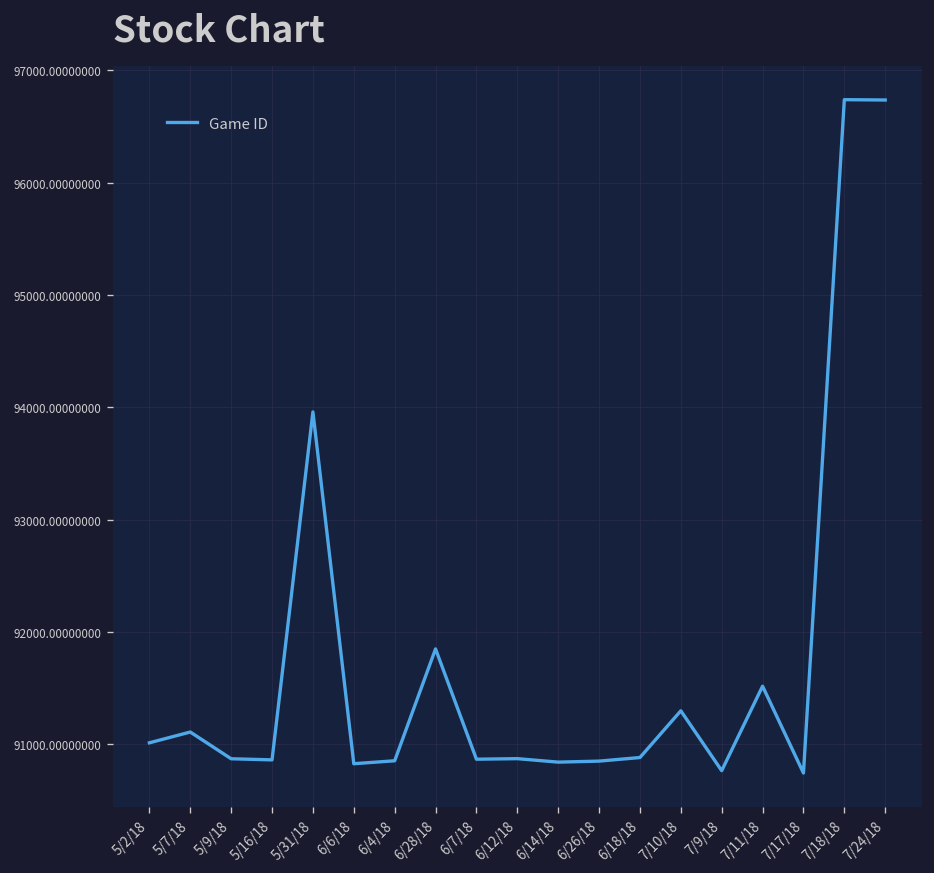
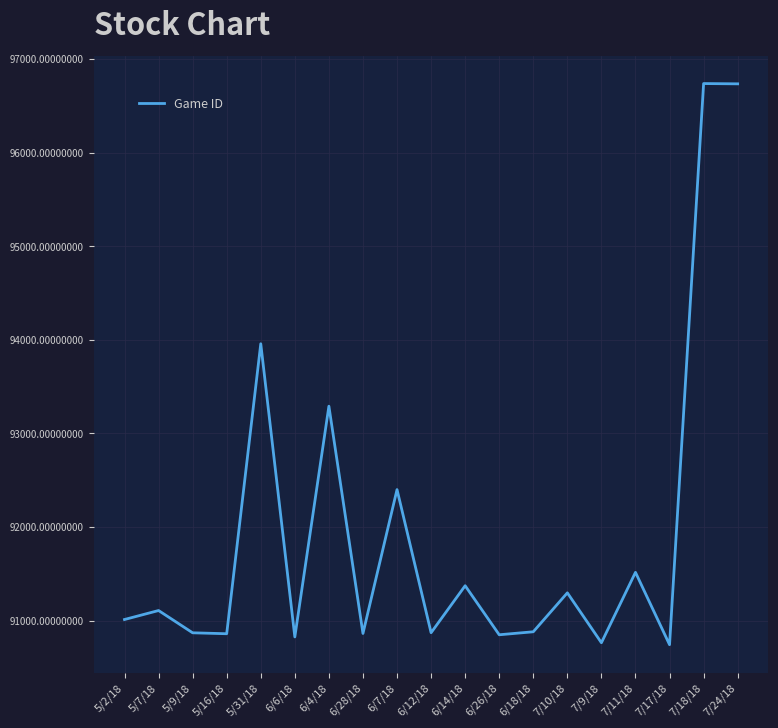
6/4/18: 90900 -> 93300
6/28/18: 91800 -> 90900
6/7/18: 90900 -> 92400
6/14/18: 90800 -> 91400
